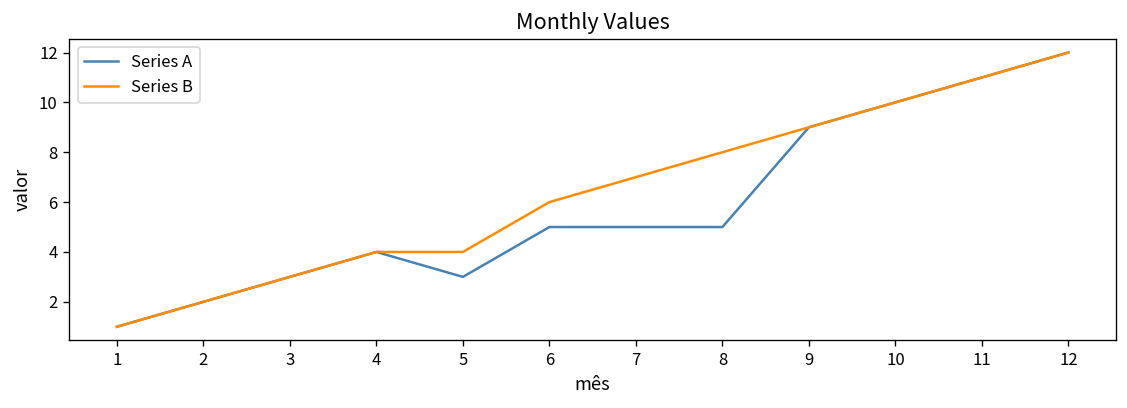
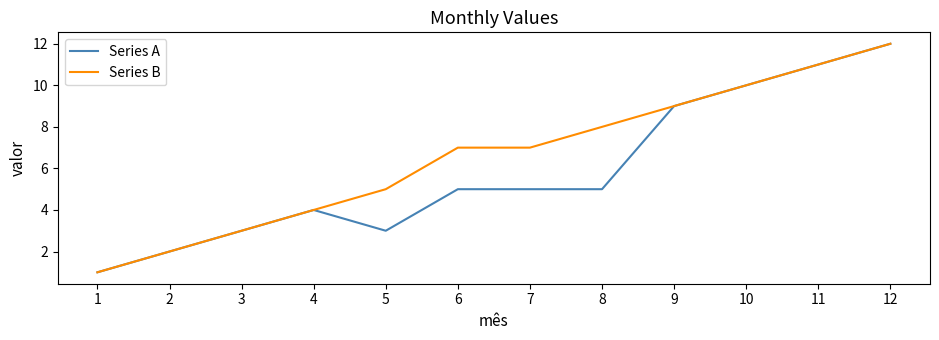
Series B, 5: 4 -> 5
Series B, 6: 6 -> 7
